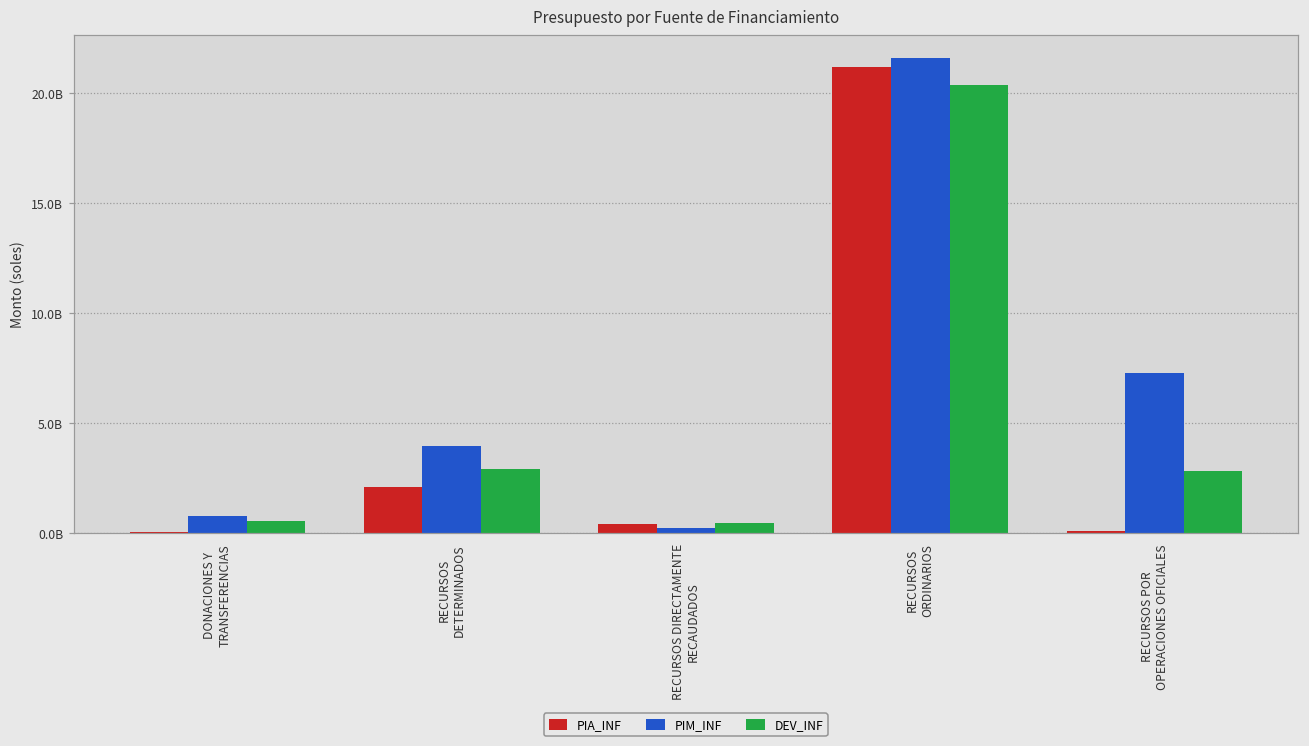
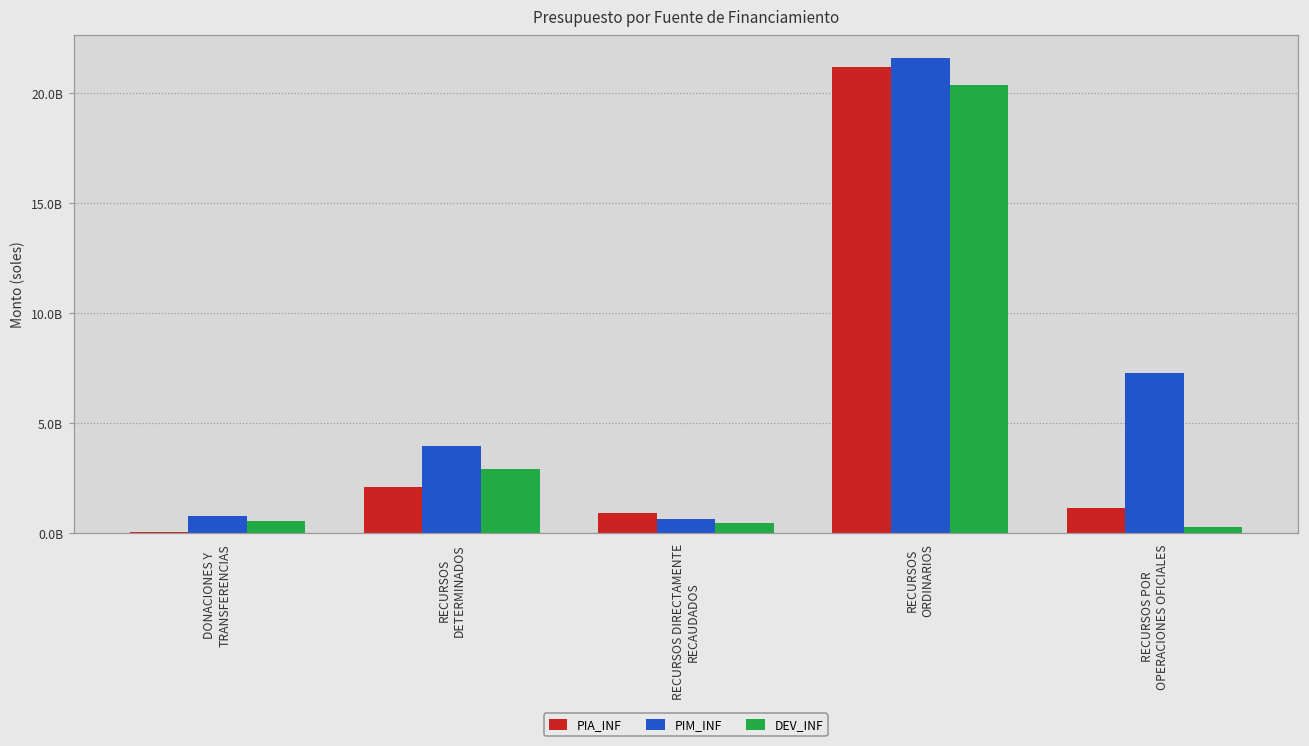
PIA_INF, RECURSOS DIRECTAMENTE RECAUDADOS: 400000000 -> 900000000
PIM_INF, RECURSOS DIRECTAMENTE RECAUDADOS: 200000000 -> 600000000
PIA_INF, RECURSOS POR OPERACIONES OFICIALES: 100000000 -> 1100000000
DEV_INF, RECURSOS POR OPERACIONES OFICIALES: 2800000000 -> 300000000
